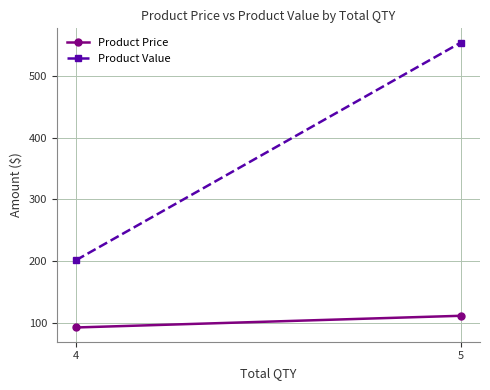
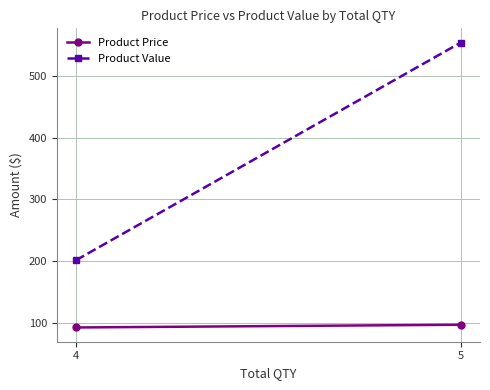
Product Price, 5: 110 -> 100
